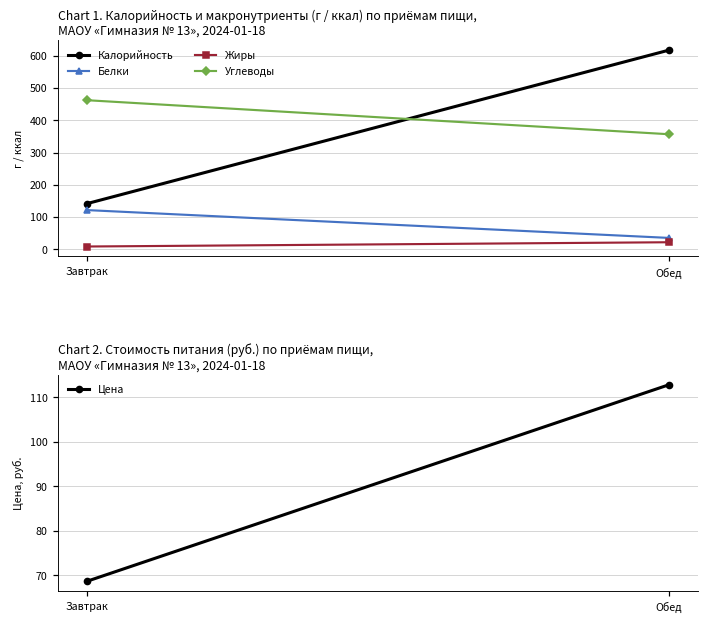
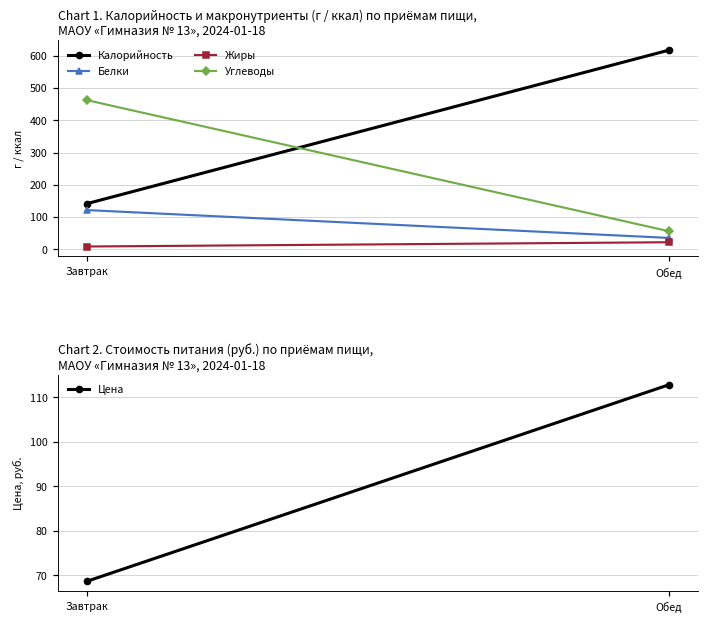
Chart 1. Калорийность и макронутриенты (г / ккал) по приёмам пищи, МАОУ «Гимназия № 13», 2024-01-18, Углеводы, Обед: 360 -> 60
